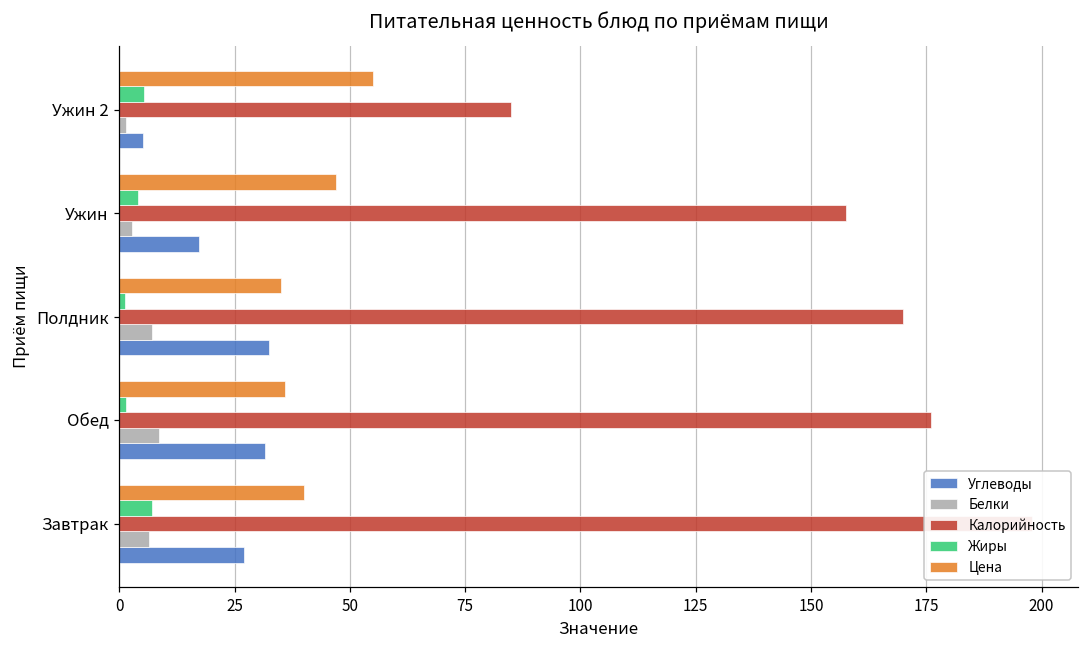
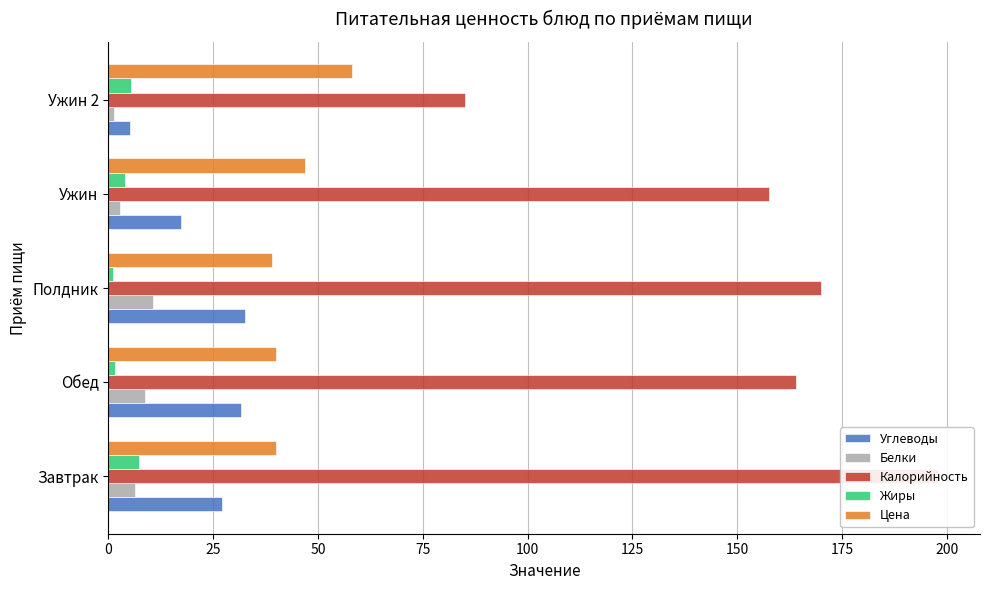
Цена, Ужин 2: 55 -> 58
Цена, Полдник: 35 -> 39
Белки, Полдник: 7 -> 11
Цена, Обед: 36 -> 40
Калорийность, Обед: 176 -> 164
